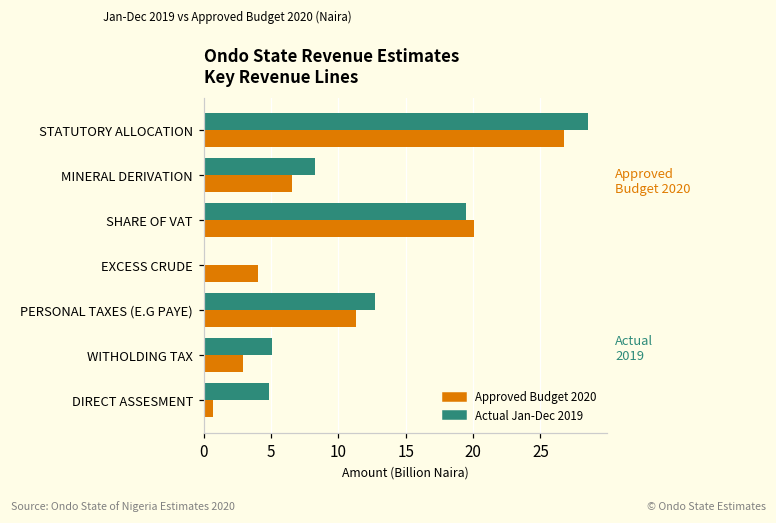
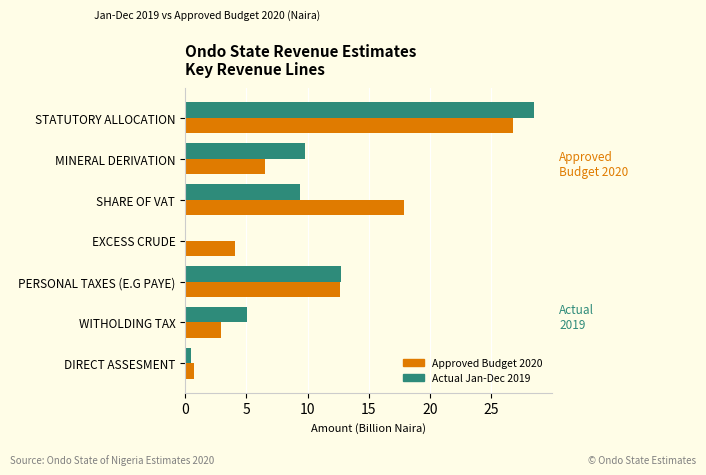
Actual Jan-Dec 2019, MINERAL DERIVATION: 8.2 -> 9.8
Actual Jan-Dec 2019, SHARE OF VAT: 19.4 -> 9.4
Approved Budget 2020, SHARE OF VAT: 20.1 -> 17.9
Approved Budget 2020, PERSONAL TAXES (E.G PAYE): 11.3 -> 12.6
Actual Jan-Dec 2019, DIRECT ASSESMENT: 4.9 -> 0.5
